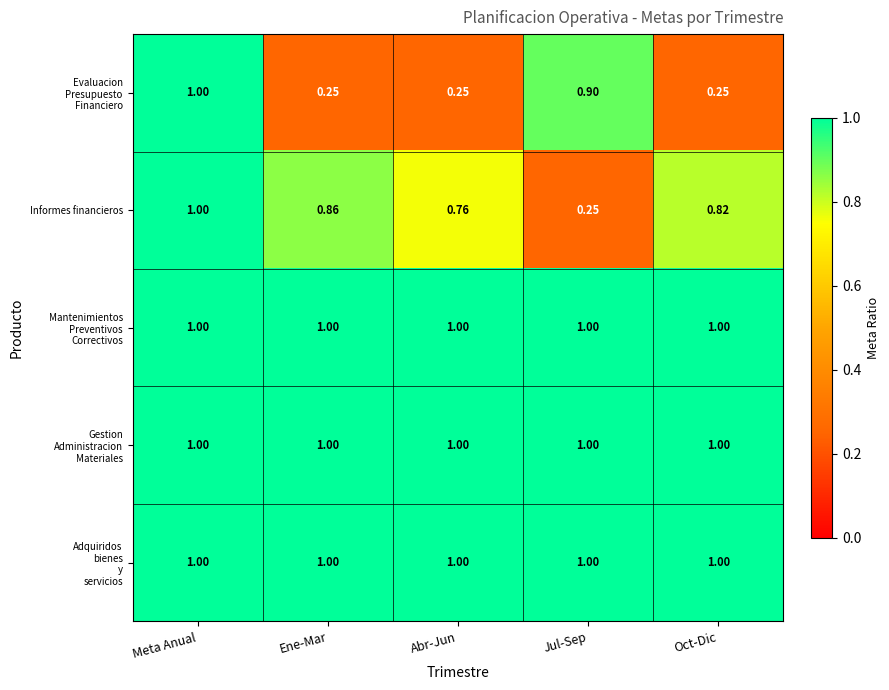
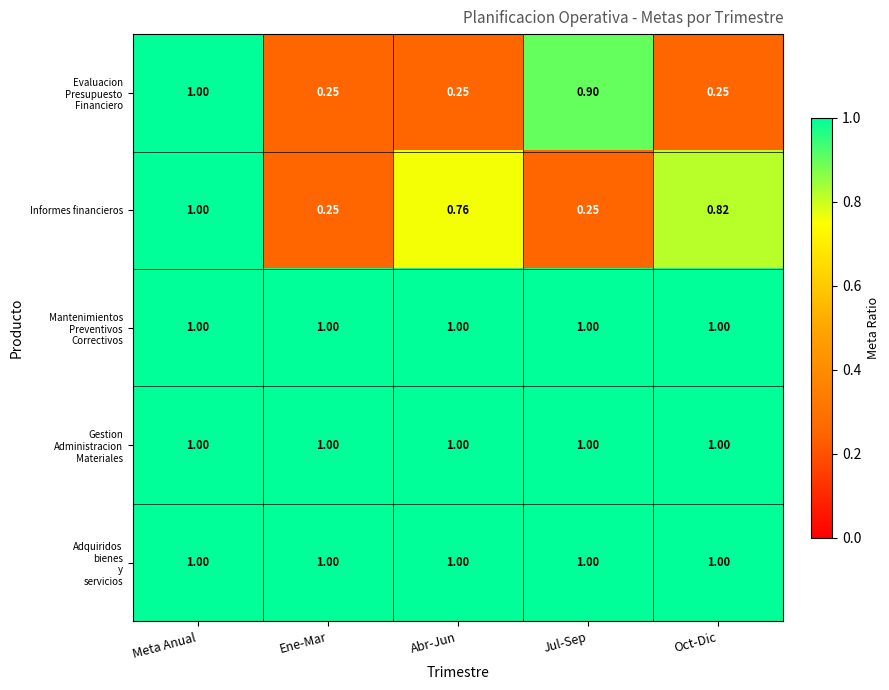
Informes financieros, Ene-Mar: 0.86 -> 0.25
